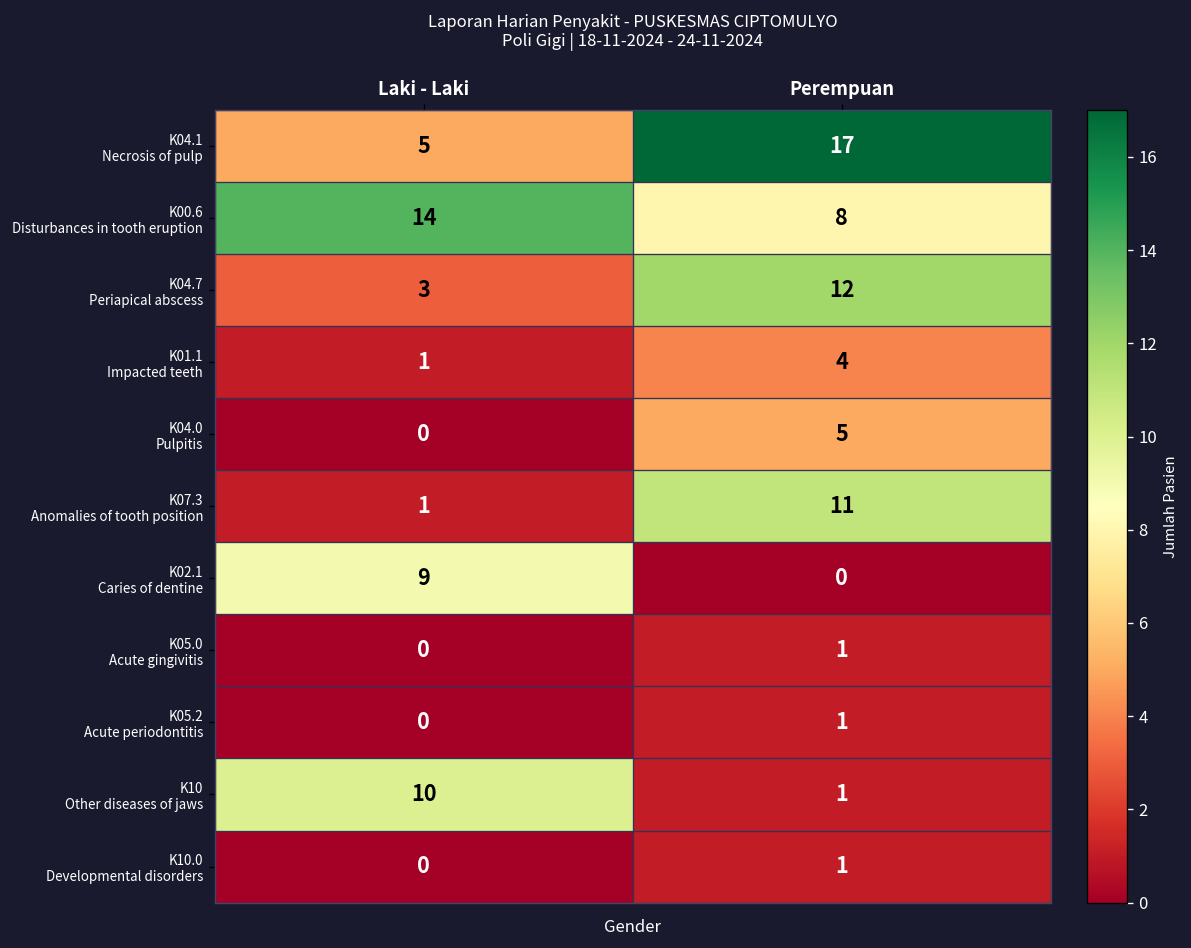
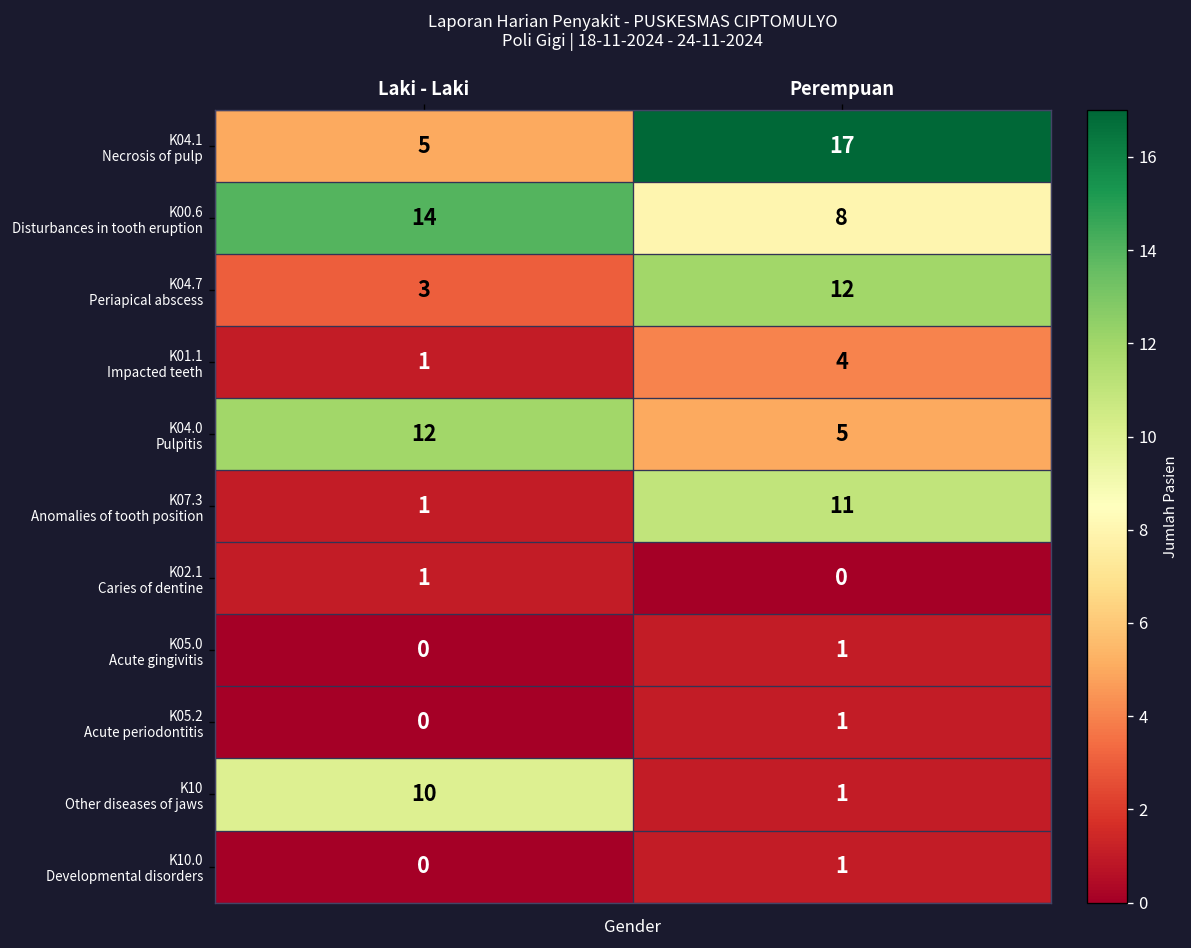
K04.0 Pulpitis, Laki - Laki: 0 -> 12
K02.1 Caries of dentine, Laki - Laki: 9 -> 1
